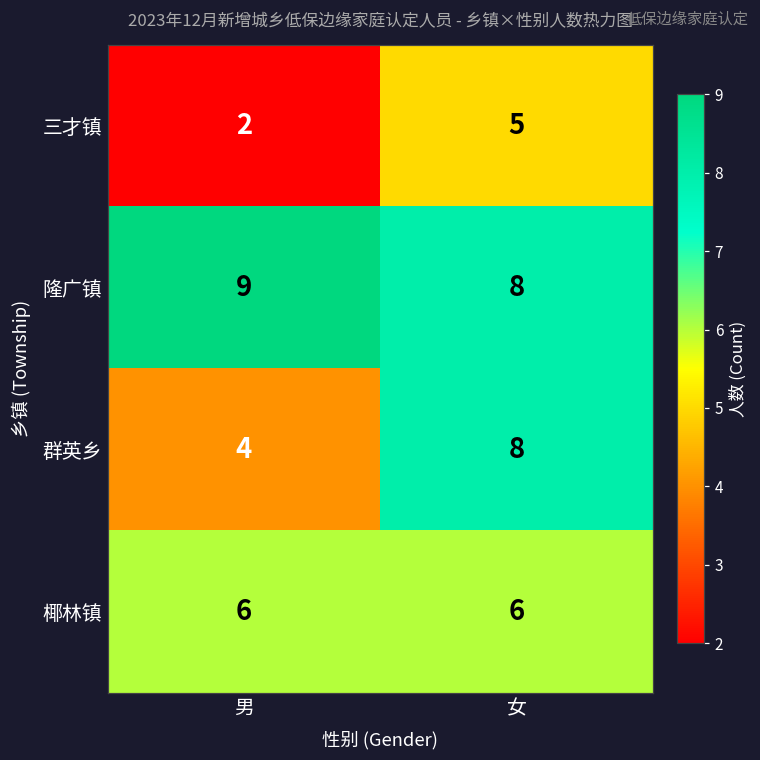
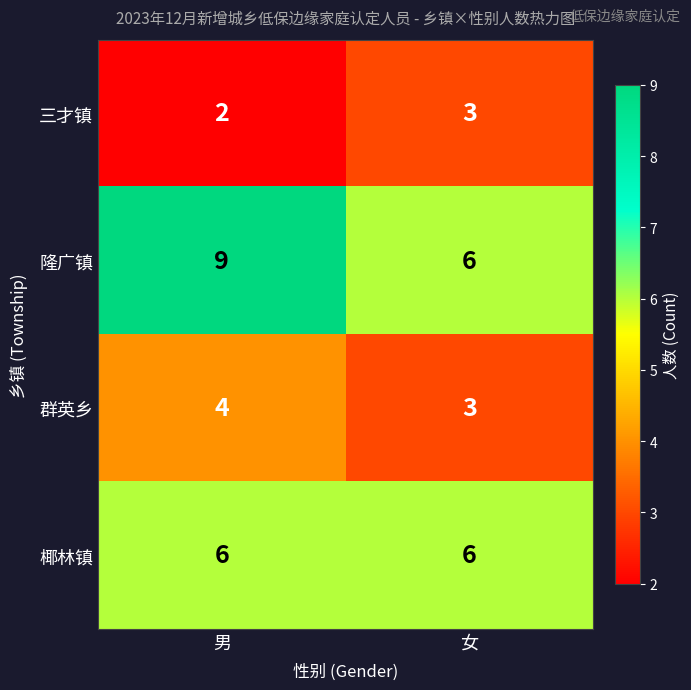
三才镇, 女: 5 -> 3
隆广镇, 女: 8 -> 6
群英乡, 女: 8 -> 3
